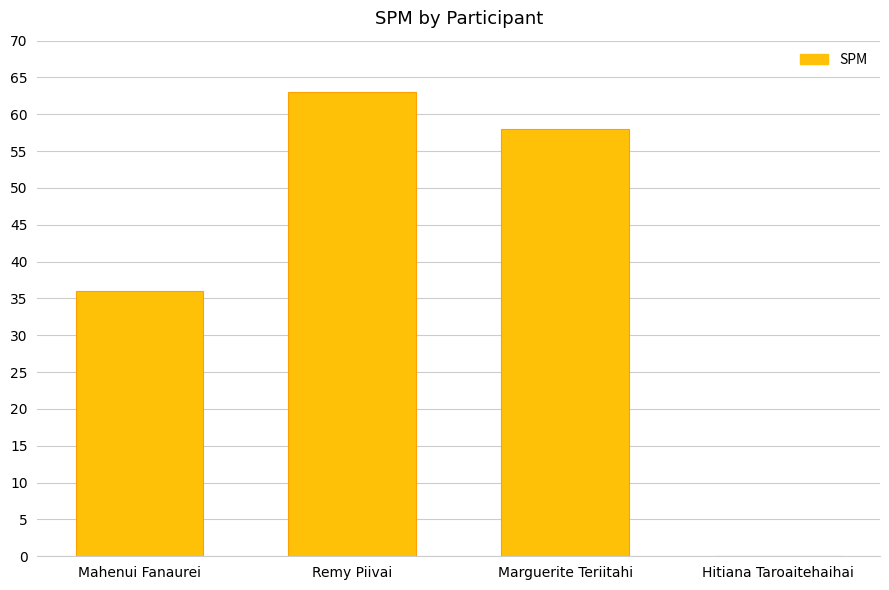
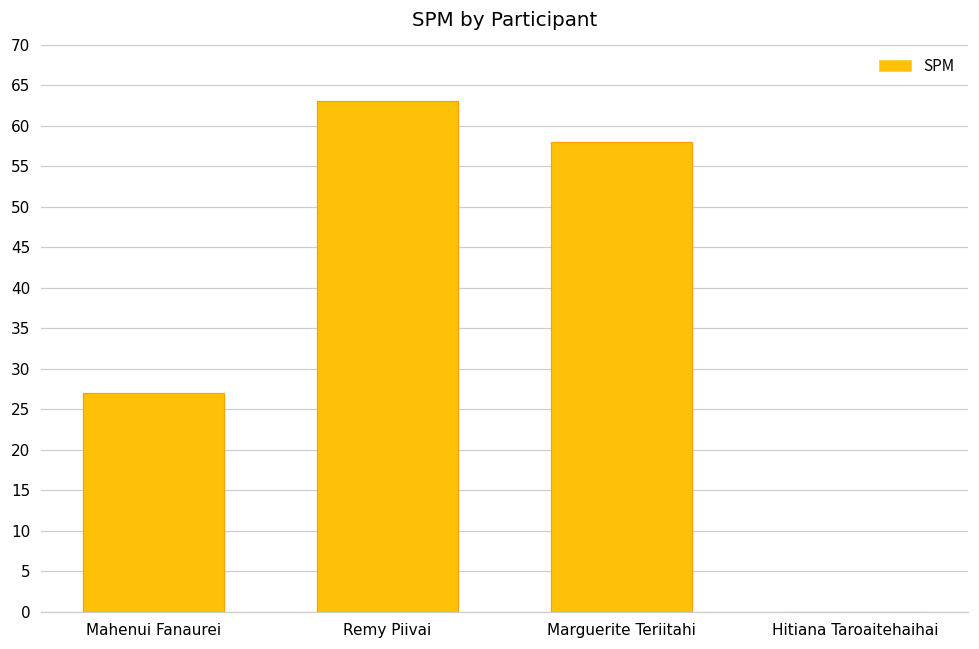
Mahenui Fanaurei: 36 -> 27
